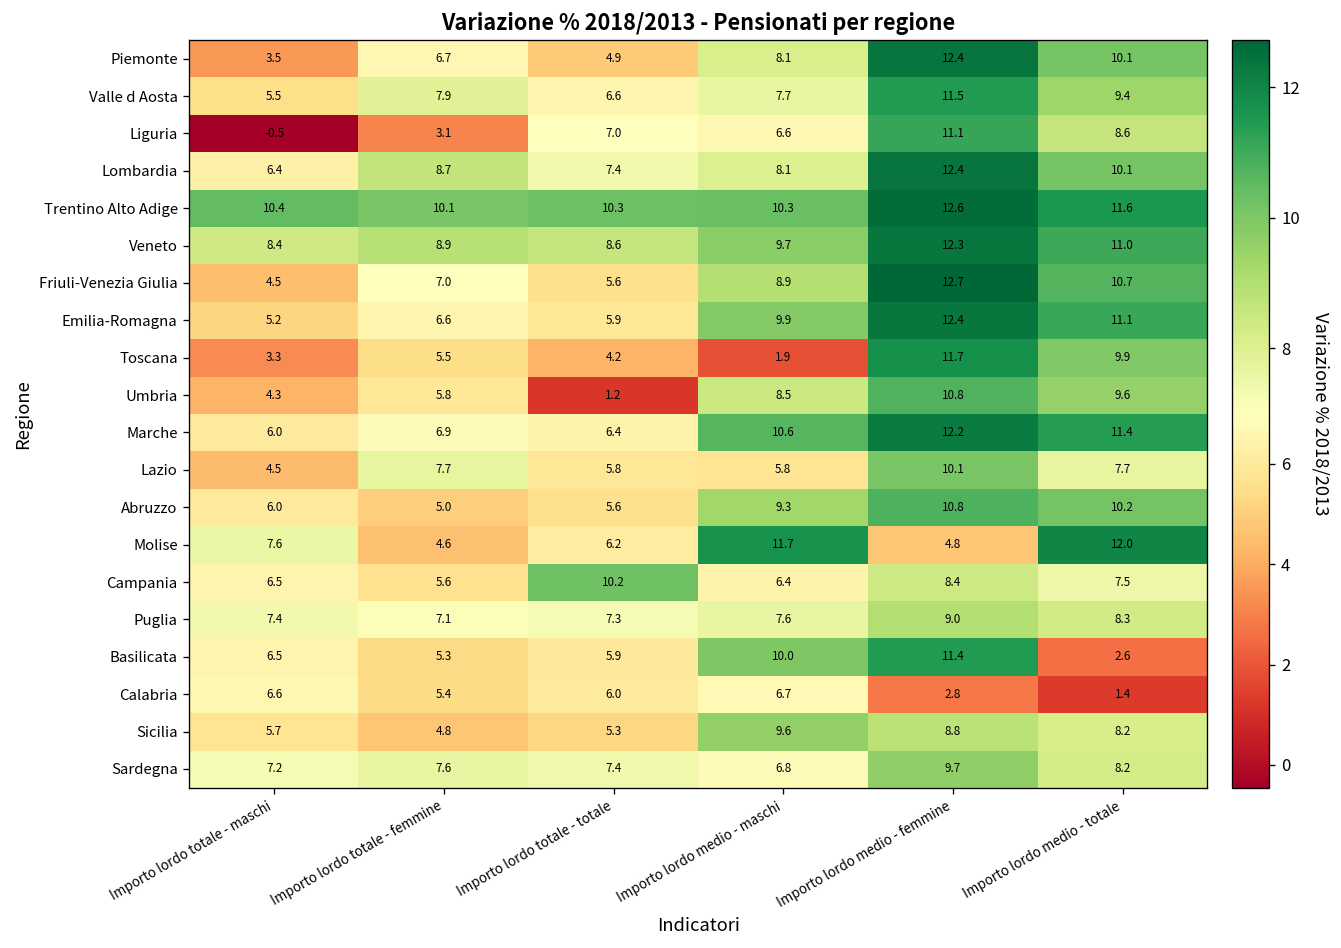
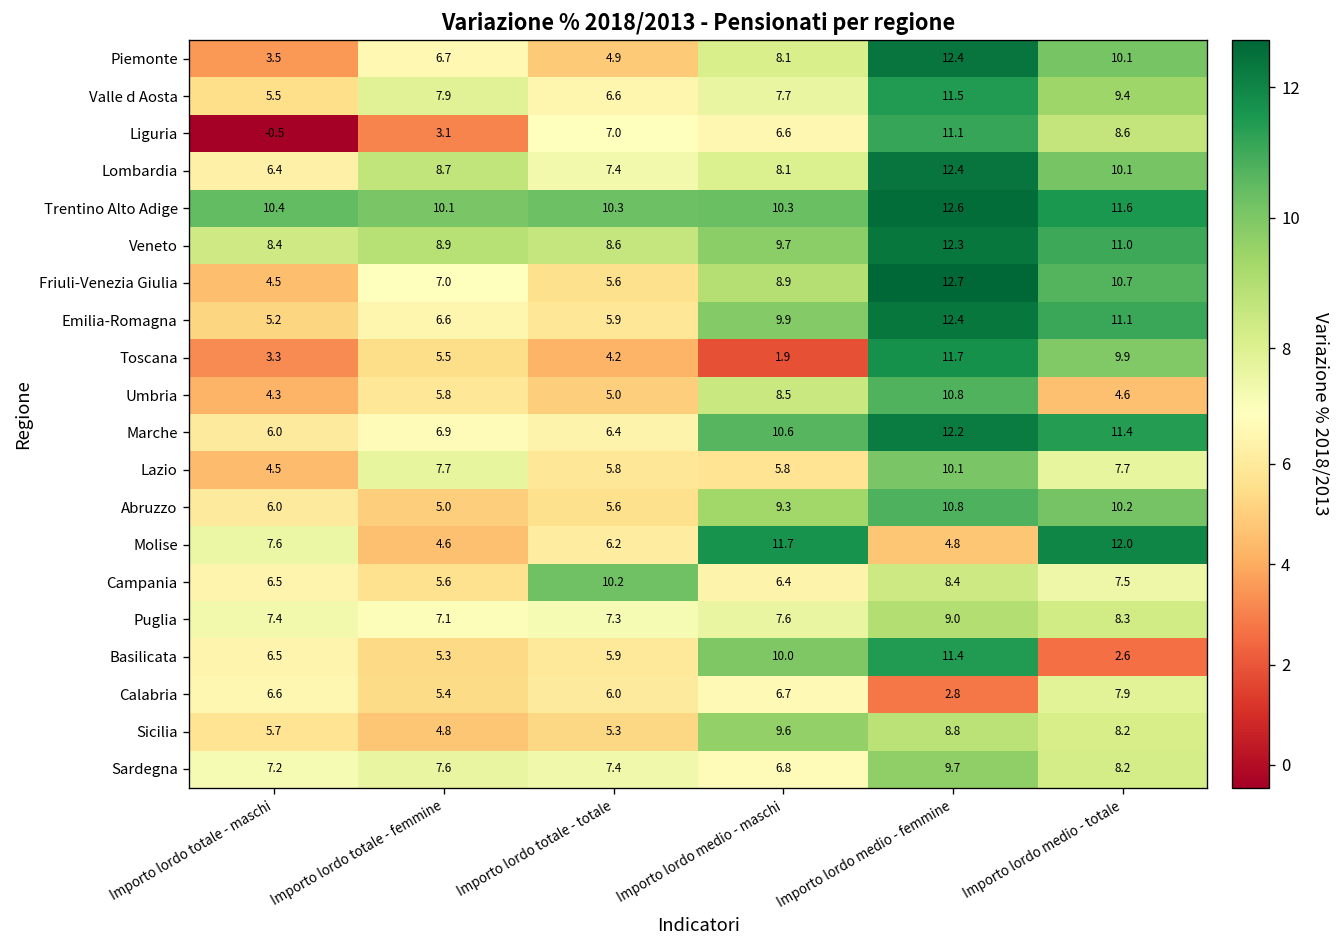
Umbria, Importo lordo totale - totale: 1.2 -> 5.0
Umbria, Importo lordo medio - totale: 9.6 -> 4.6
Calabria, Importo lordo medio - totale: 1.4 -> 7.9
